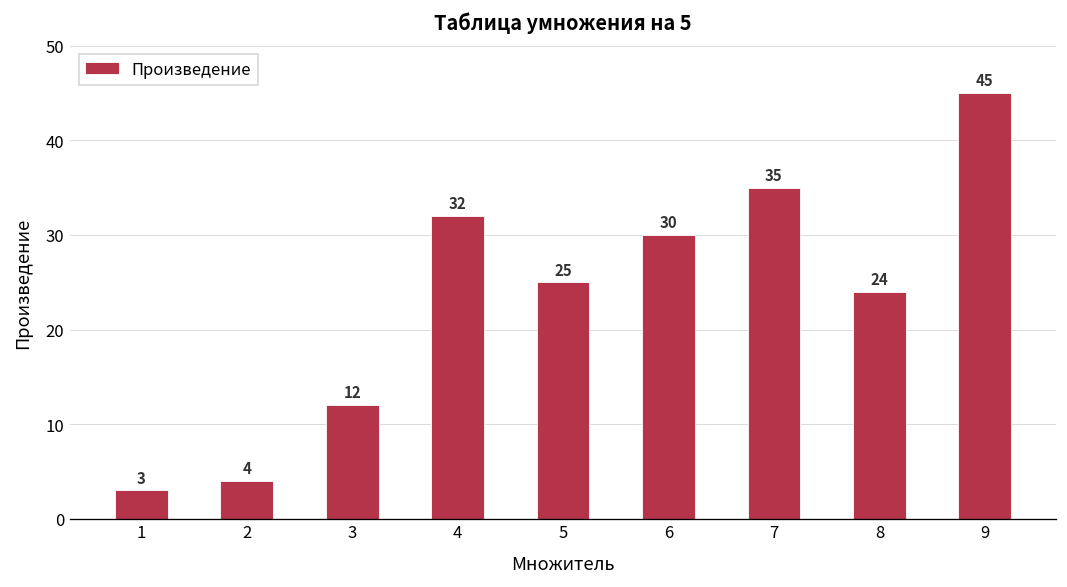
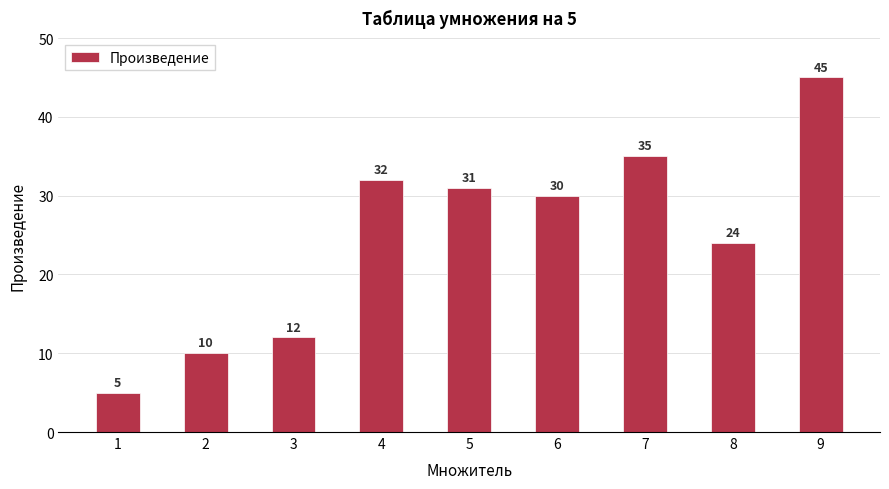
1: 3 -> 5
2: 4 -> 10
5: 25 -> 31
